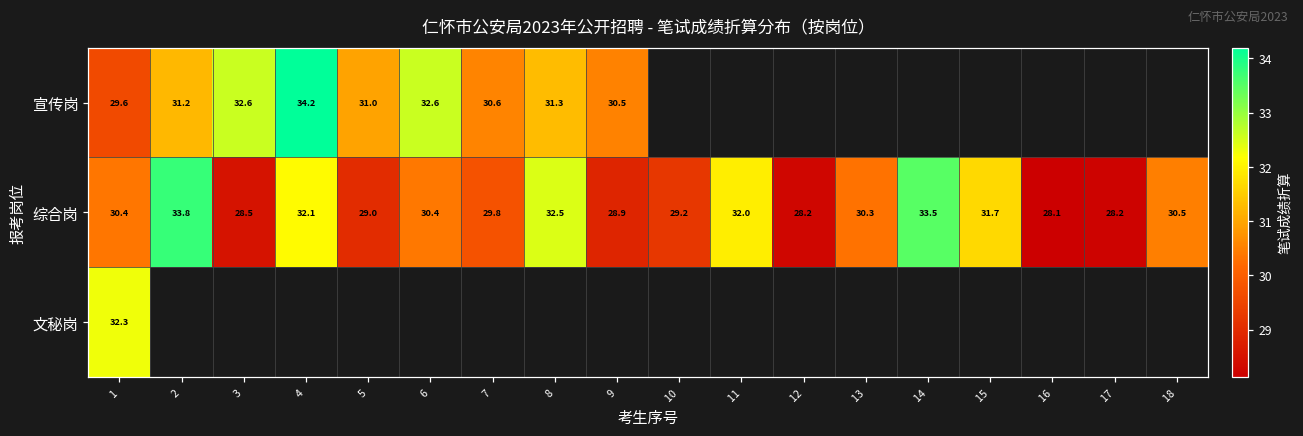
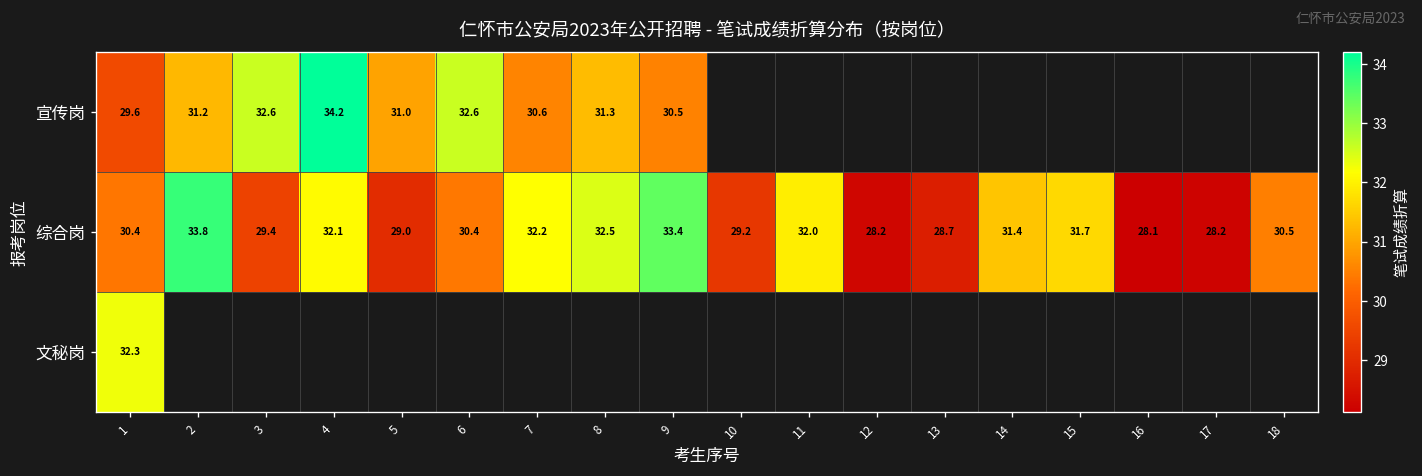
综合岗, 3: 28.5 -> 29.4
综合岗, 7: 29.8 -> 32.2
综合岗, 9: 28.9 -> 33.4
综合岗, 13: 30.3 -> 28.7
综合岗, 14: 33.5 -> 31.4
